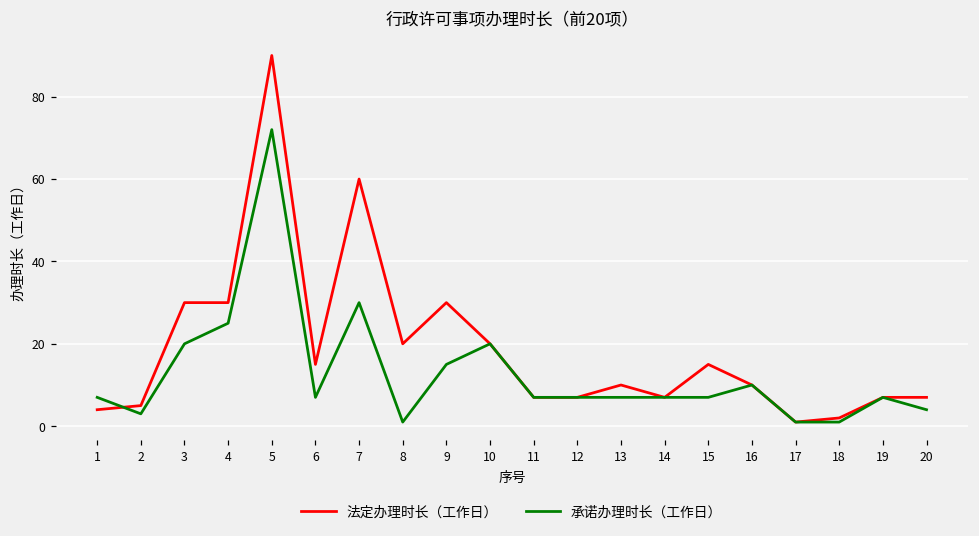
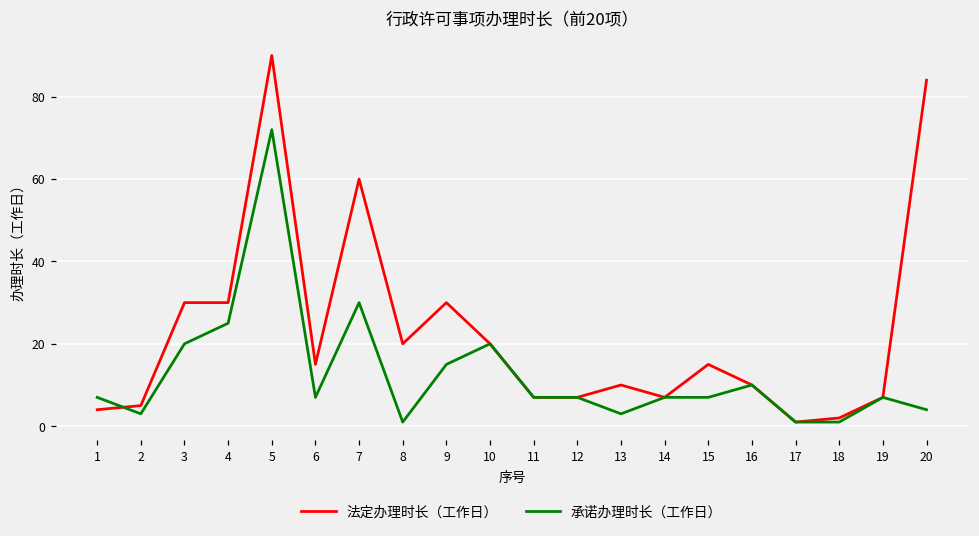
承诺办理时长（工作日）, 13: 7 -> 3
法定办理时长（工作日）, 20: 7 -> 84
